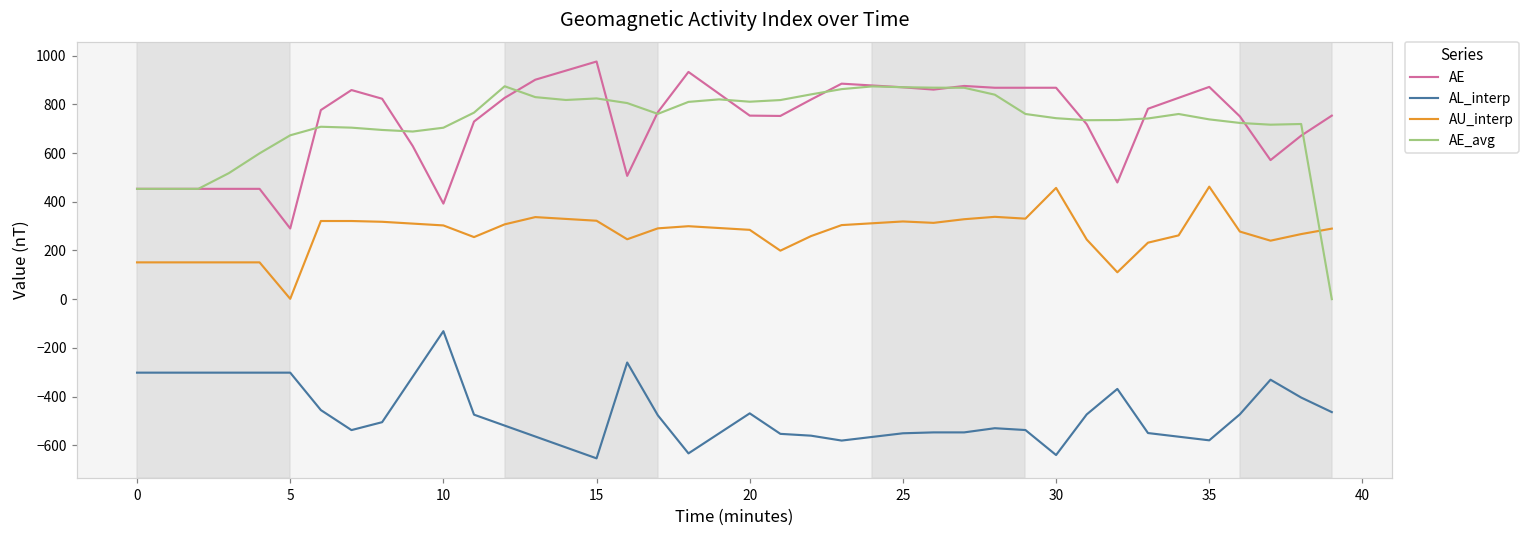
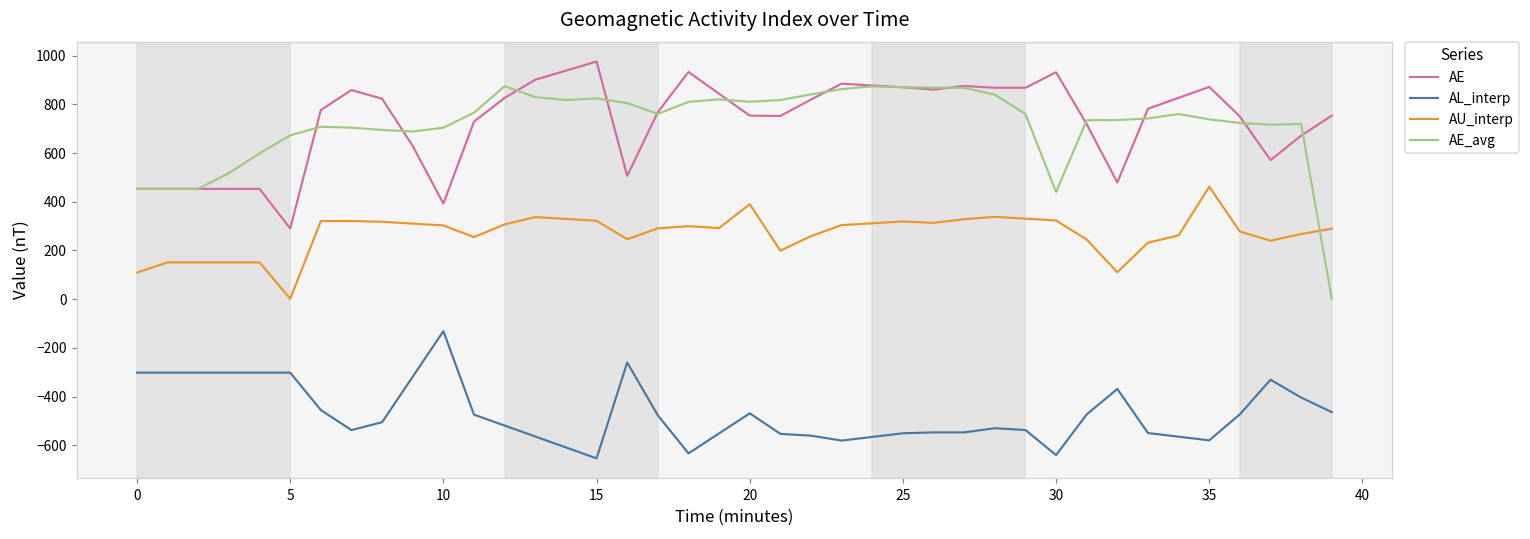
AU_interp, 0: 150 -> 110
AU_interp, 20: 280 -> 390
AE, 30: 870 -> 930
AU_interp, 30: 460 -> 320
AE_avg, 30: 740 -> 440
